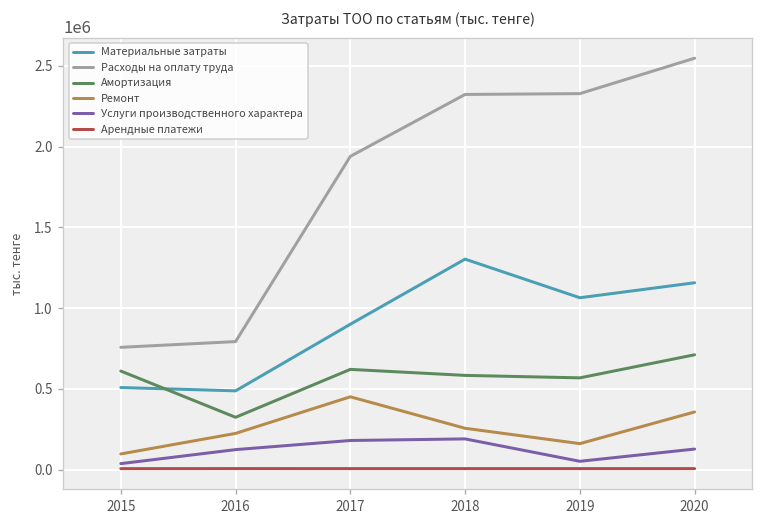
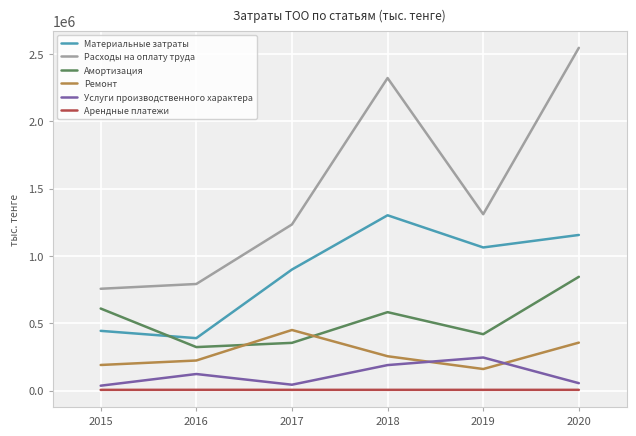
Материальные затраты, 2015: 510000 -> 450000
Ремонт, 2015: 100000 -> 190000
Материальные затраты, 2016: 490000 -> 390000
Расходы на оплату труда, 2017: 1940000 -> 1240000
Амортизация, 2017: 620000 -> 360000
Услуги производственного характера, 2017: 180000 -> 50000
Расходы на оплату труда, 2019: 2330000 -> 1310000
Амортизация, 2019: 570000 -> 420000
Услуги производственного характера, 2019: 50000 -> 250000
Амортизация, 2020: 710000 -> 850000
Услуги производственного характера, 2020: 130000 -> 60000
